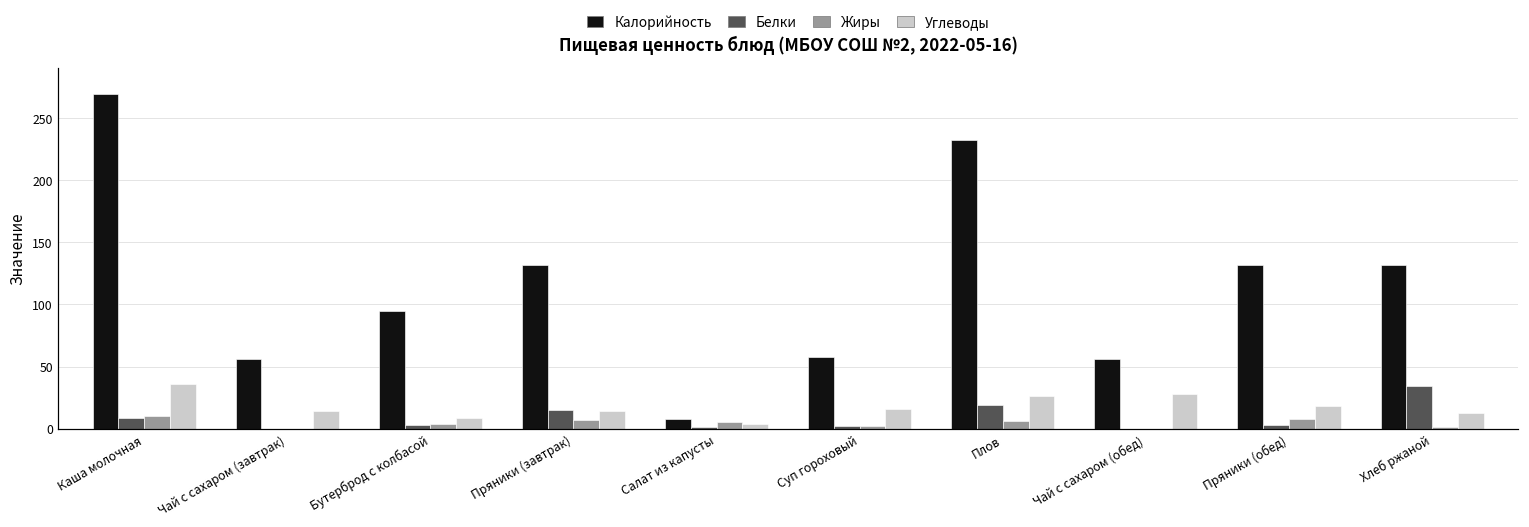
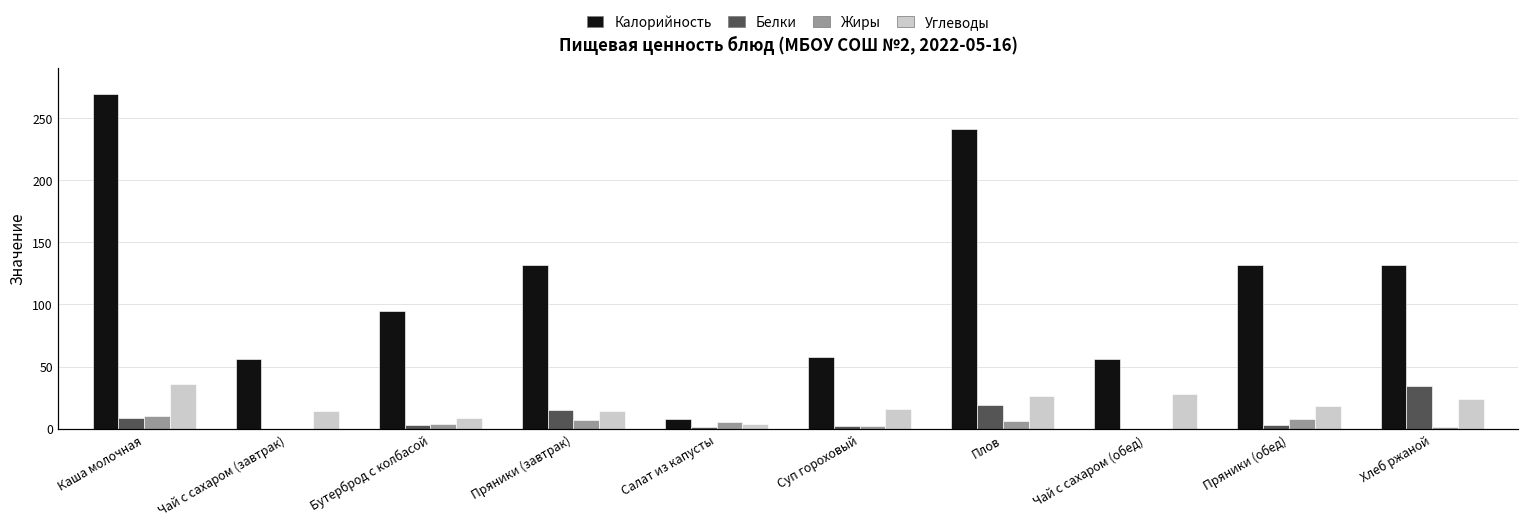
Калорийность, Плов: 232 -> 241
Углеводы, Хлеб ржаной: 13 -> 24
